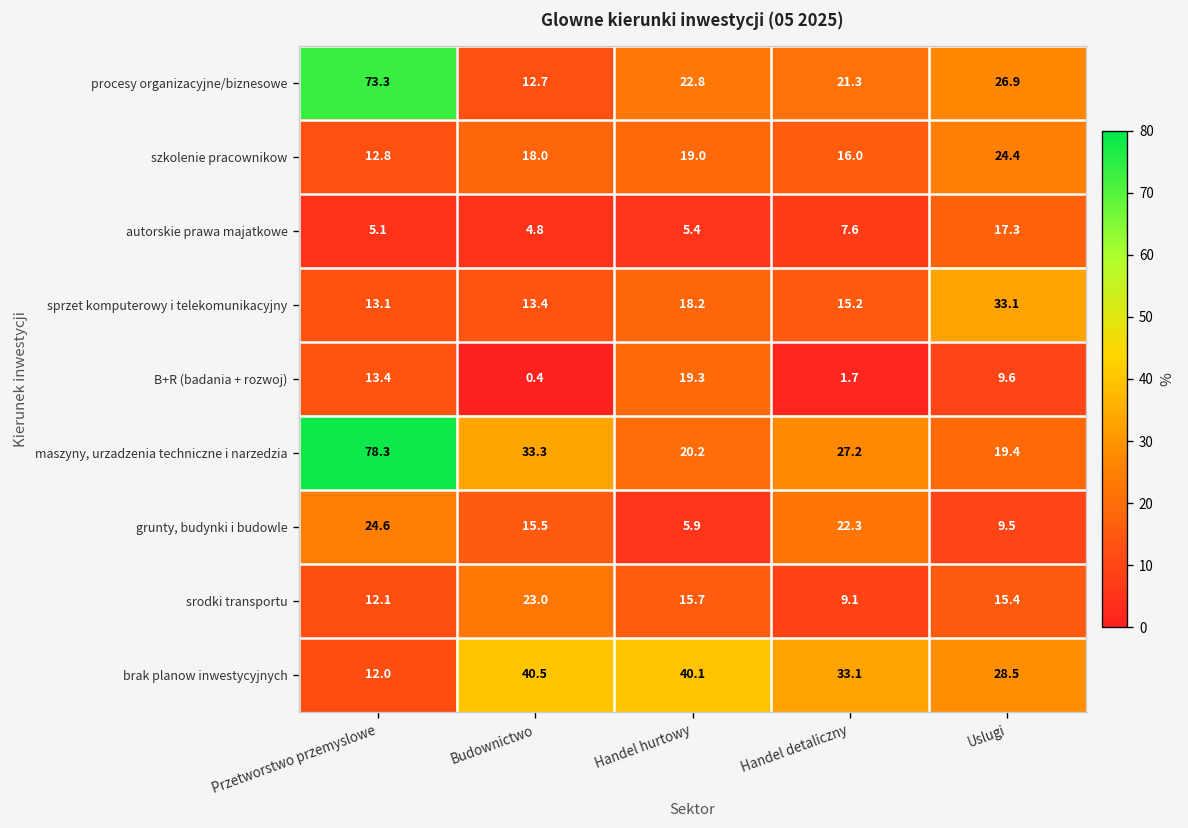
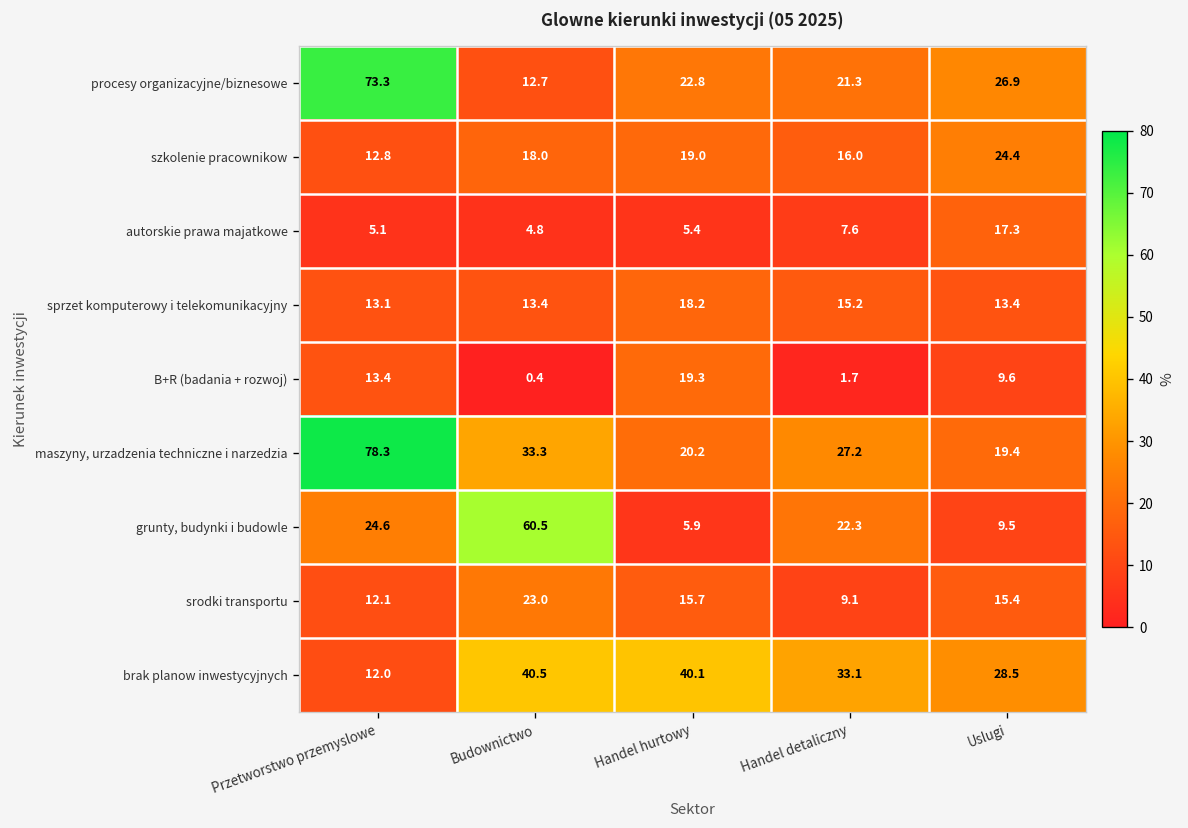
sprzet komputerowy i telekomunikacyjny, Uslugi: 33.1 -> 13.4
grunty, budynki i budowle, Budownictwo: 15.5 -> 60.5
